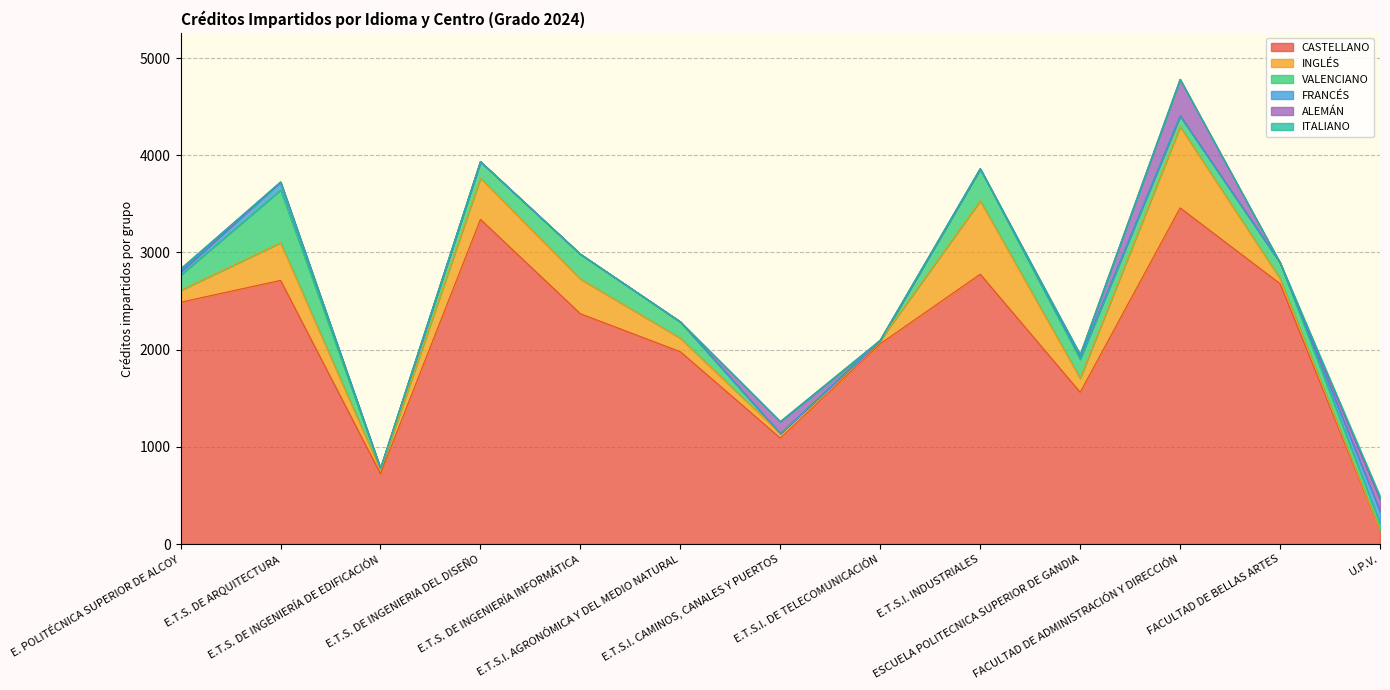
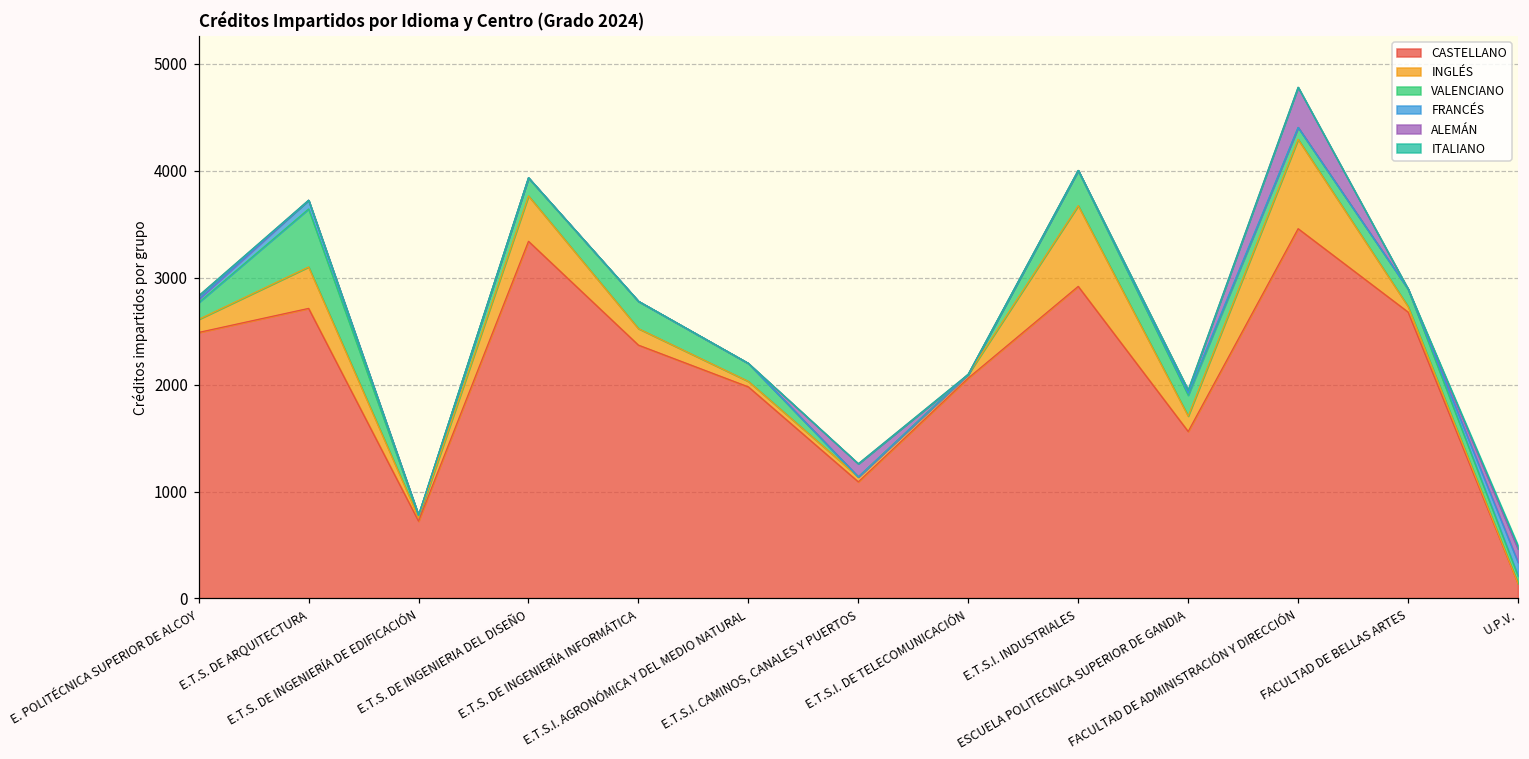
INGLÉS, E.T.S. DE INGENIERÍA INFORMÁTICA: 400 -> 200
INGLÉS, E.T.S.I. AGRONÓMICA Y DEL MEDIO NATURAL: 140 -> 50
CASTELLANO, E.T.S.I. INDUSTRIALES: 2800 -> 2900
